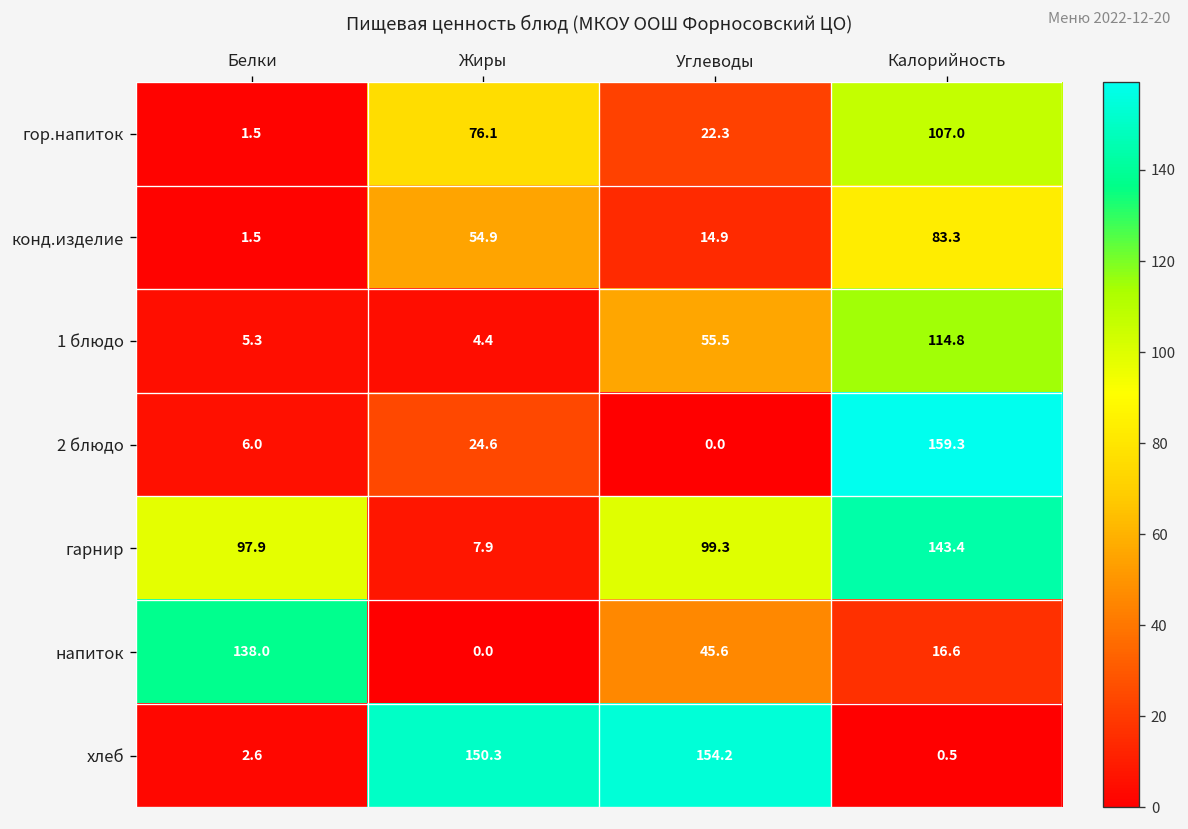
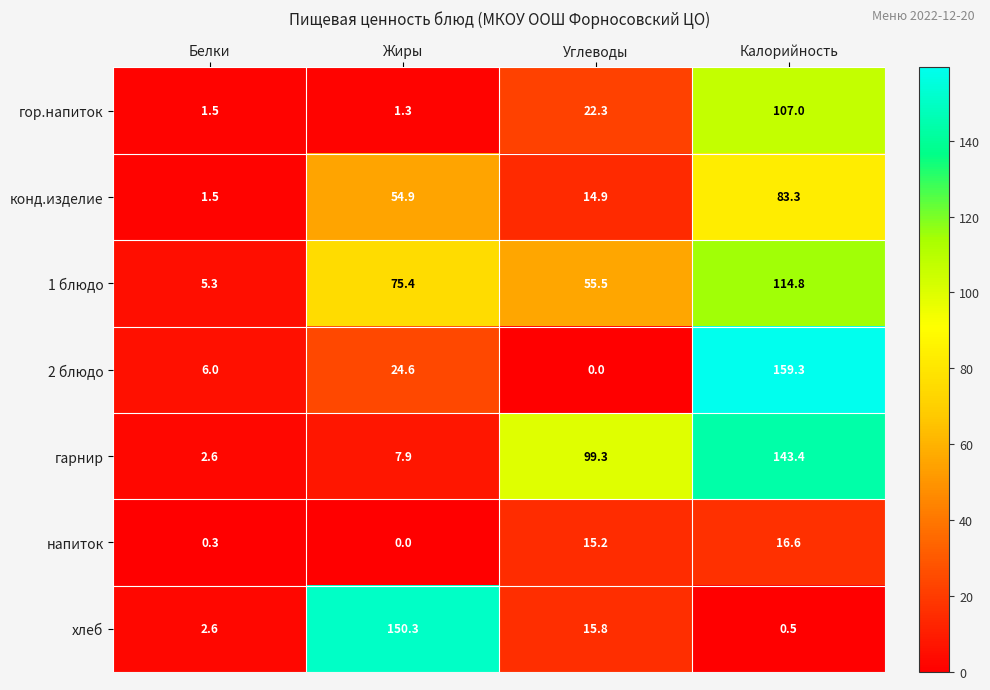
гор.напиток, Жиры: 76.1 -> 1.3
1 блюдо, Жиры: 4.4 -> 75.4
гарнир, Белки: 97.9 -> 2.6
напиток, Белки: 138.0 -> 0.3
напиток, Углеводы: 45.6 -> 15.2
хлеб, Углеводы: 154.2 -> 15.8
